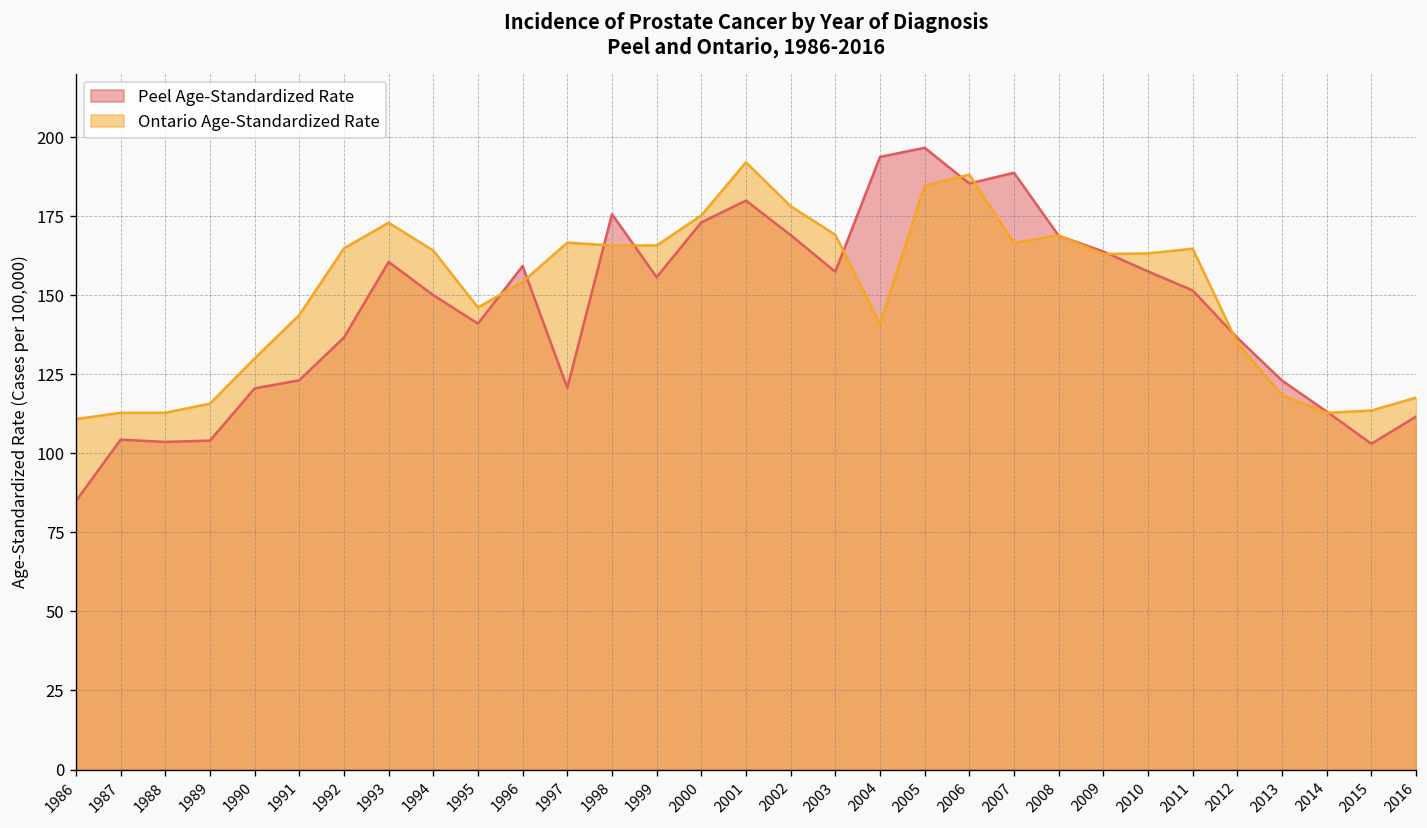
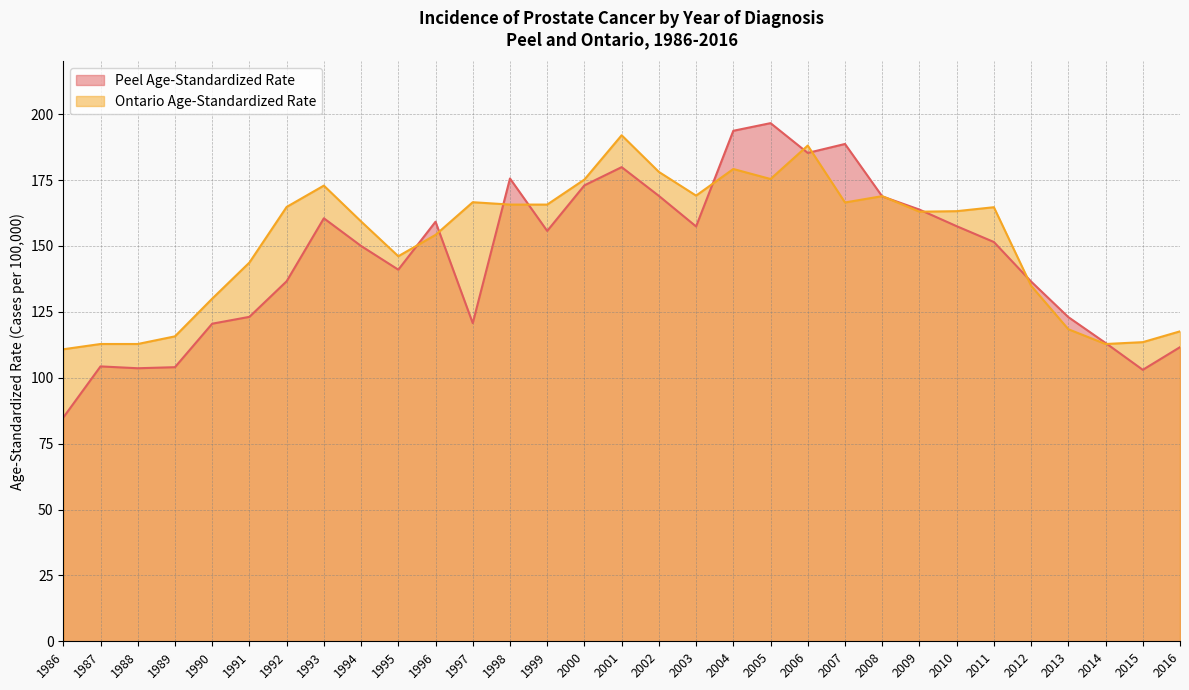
Ontario Age-Standardized Rate, 1994: 164 -> 159
Ontario Age-Standardized Rate, 2004: 141 -> 179
Ontario Age-Standardized Rate, 2005: 185 -> 175
